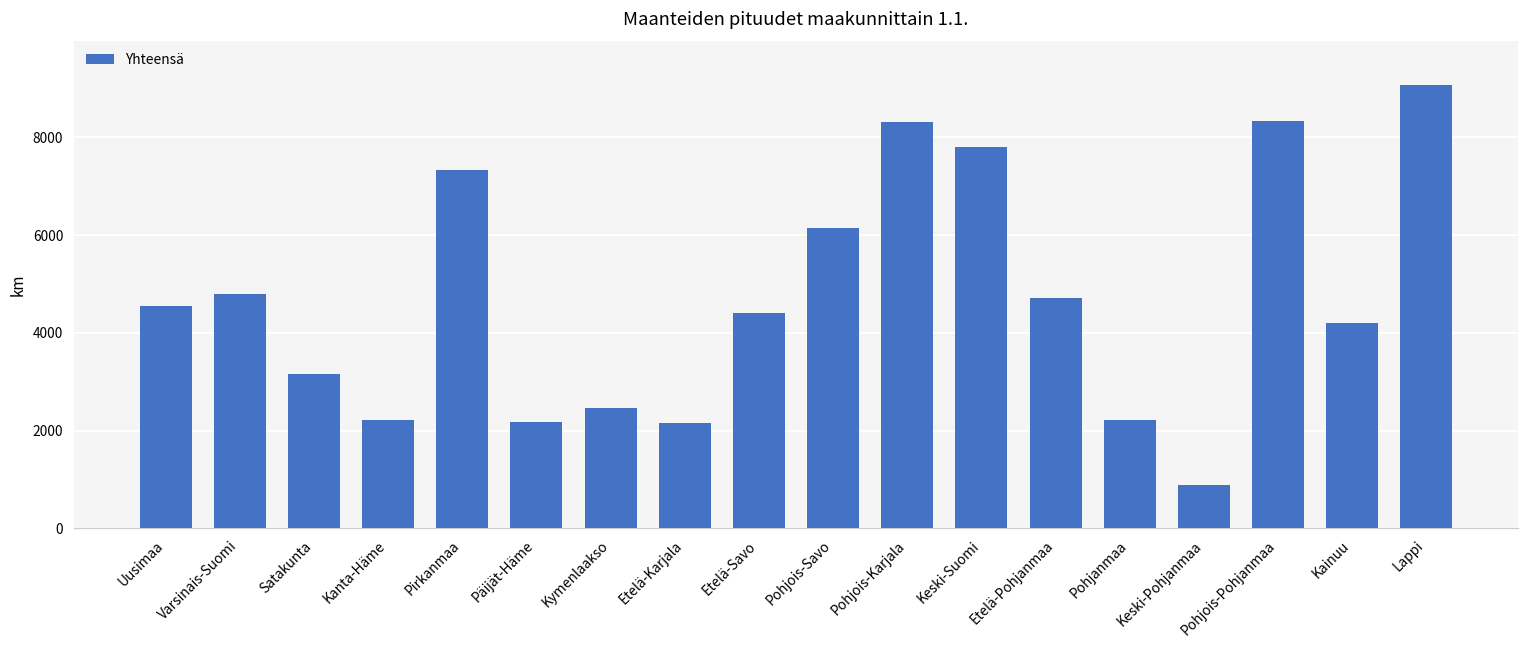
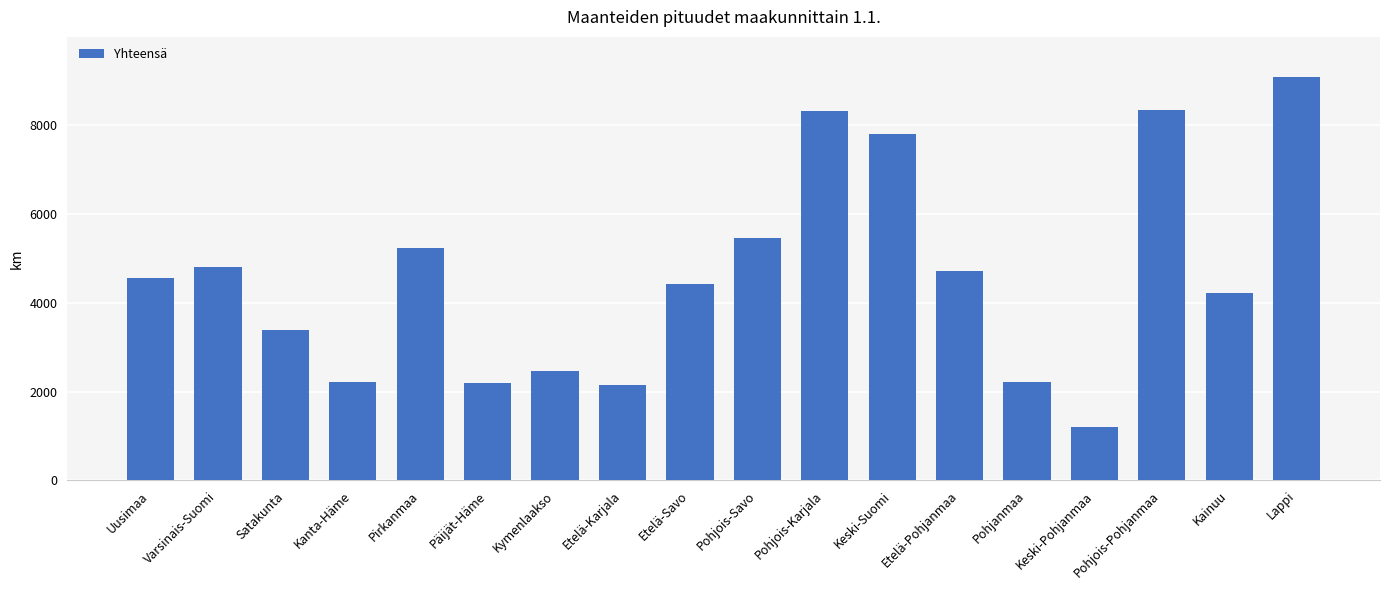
Satakunta: 3200 -> 3400
Pirkanmaa: 7300 -> 5200
Pohjois-Savo: 6200 -> 5500
Keski-Pohjanmaa: 900 -> 1200
